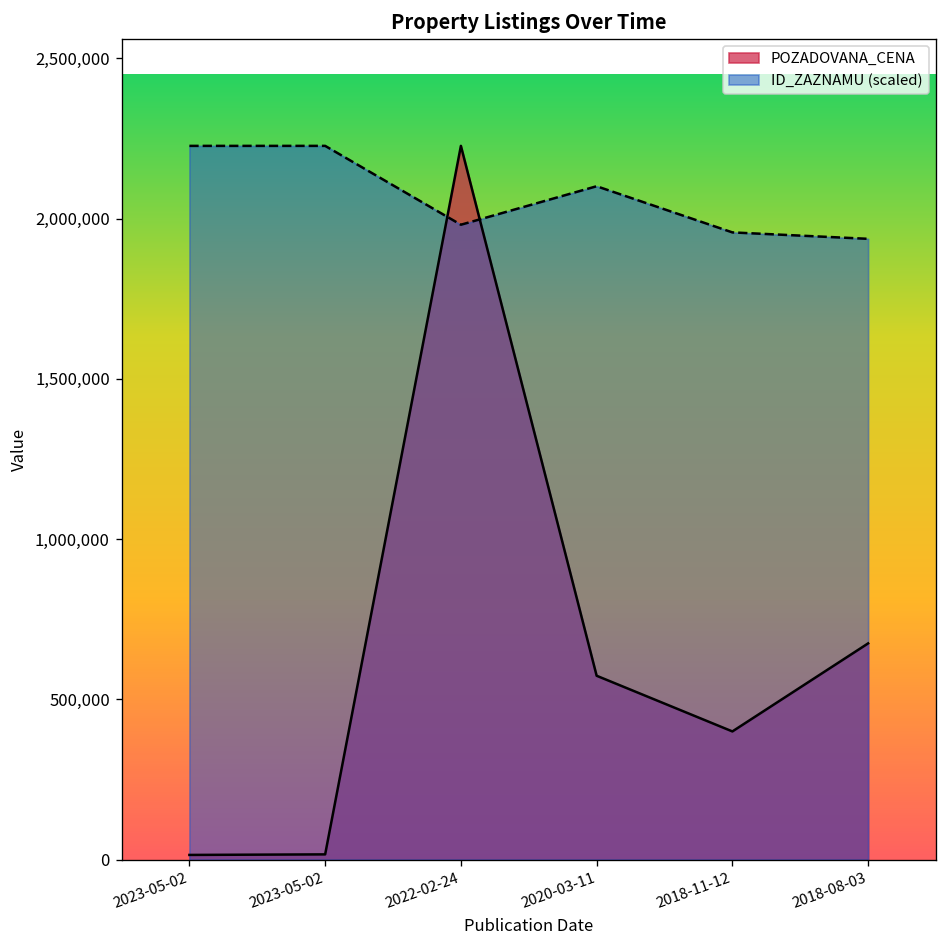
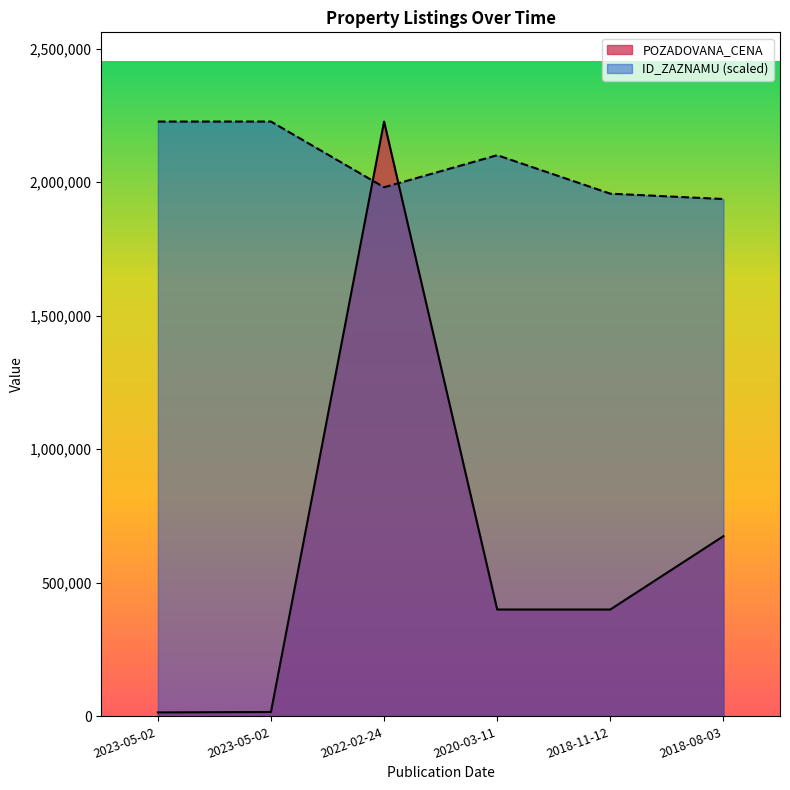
POZADOVANA_CENA, 2020-03-11: 570,000 -> 400,000
